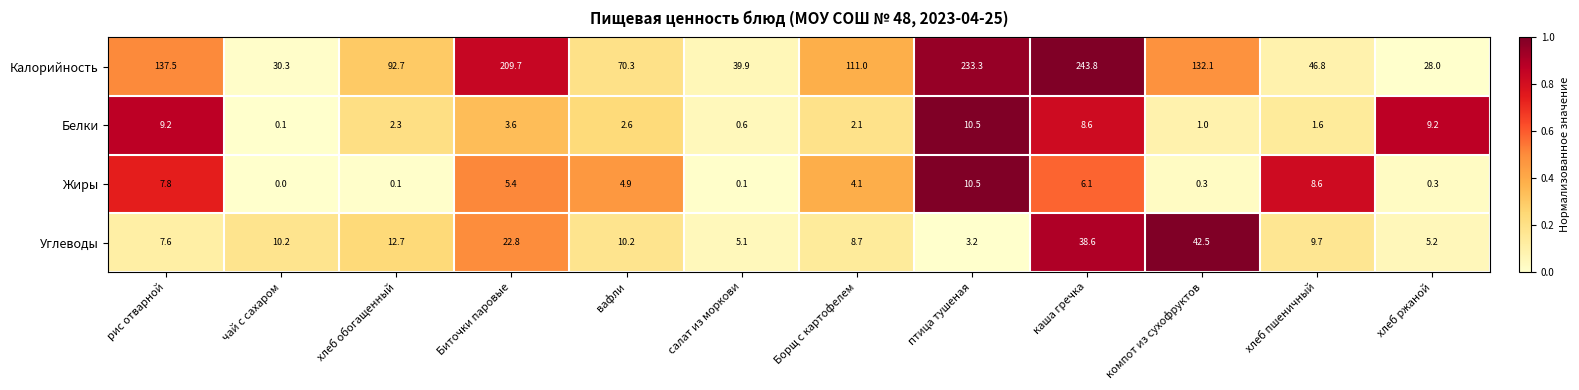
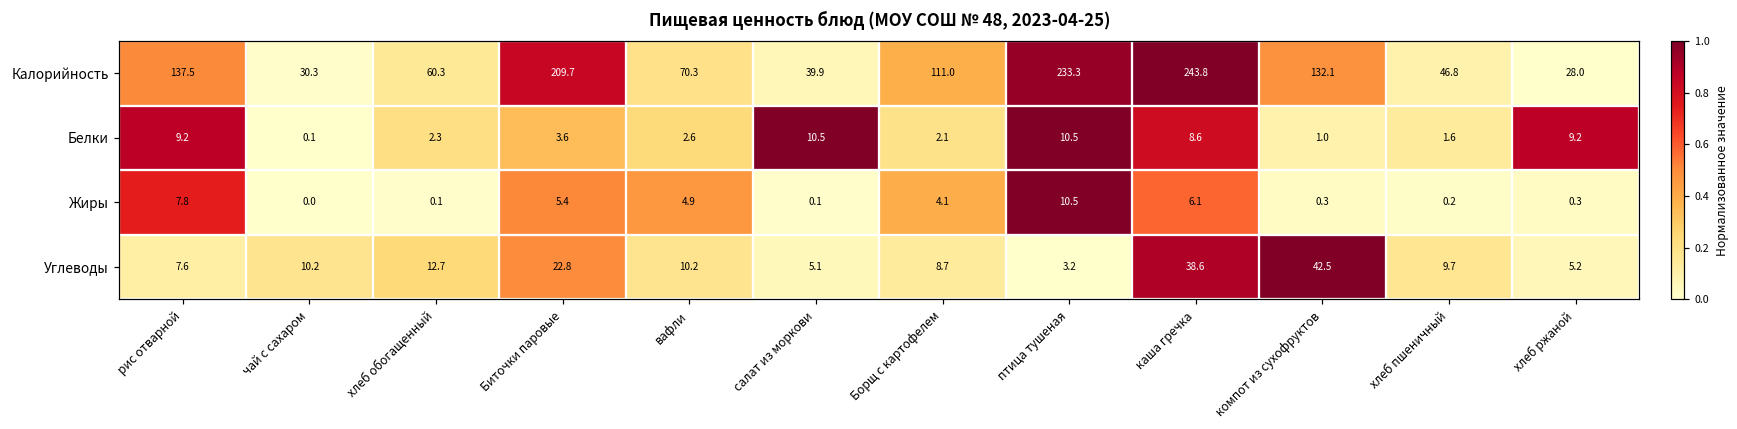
Калорийность, хлеб обогащенный: 92.7 -> 60.3
Белки, салат из моркови: 0.6 -> 10.5
Жиры, хлеб пшеничный: 8.6 -> 0.2
